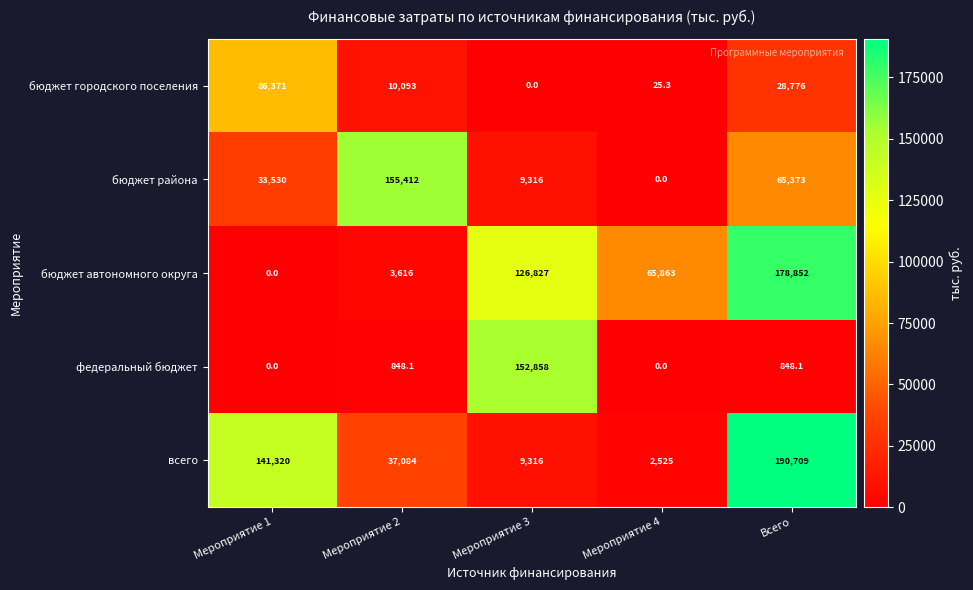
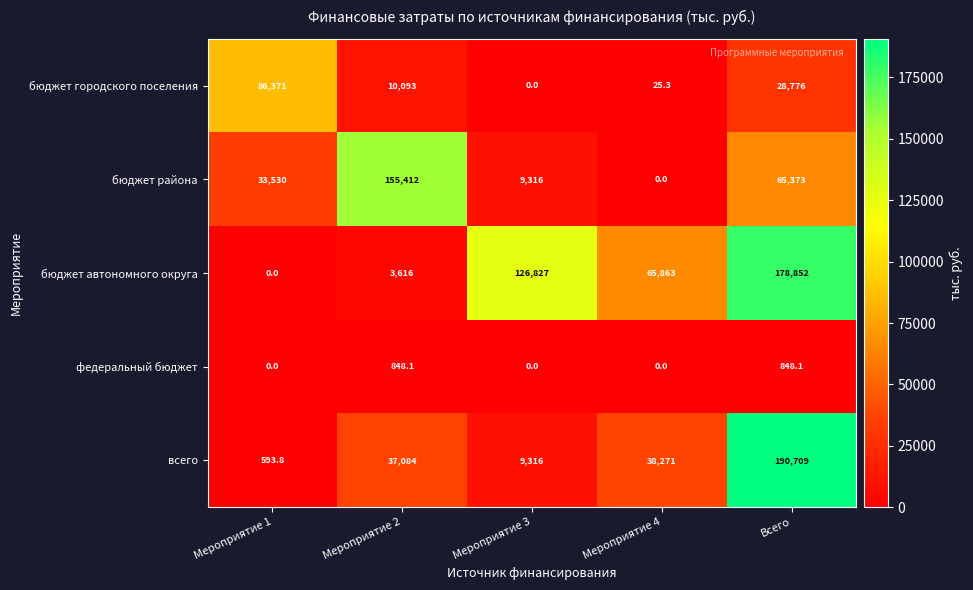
федеральный бюджет, Мероприятие 3: 152,858 -> 0.0
всего, Мероприятие 1: 141,320 -> 593.8
всего, Мероприятие 4: 2,525 -> 38,271
